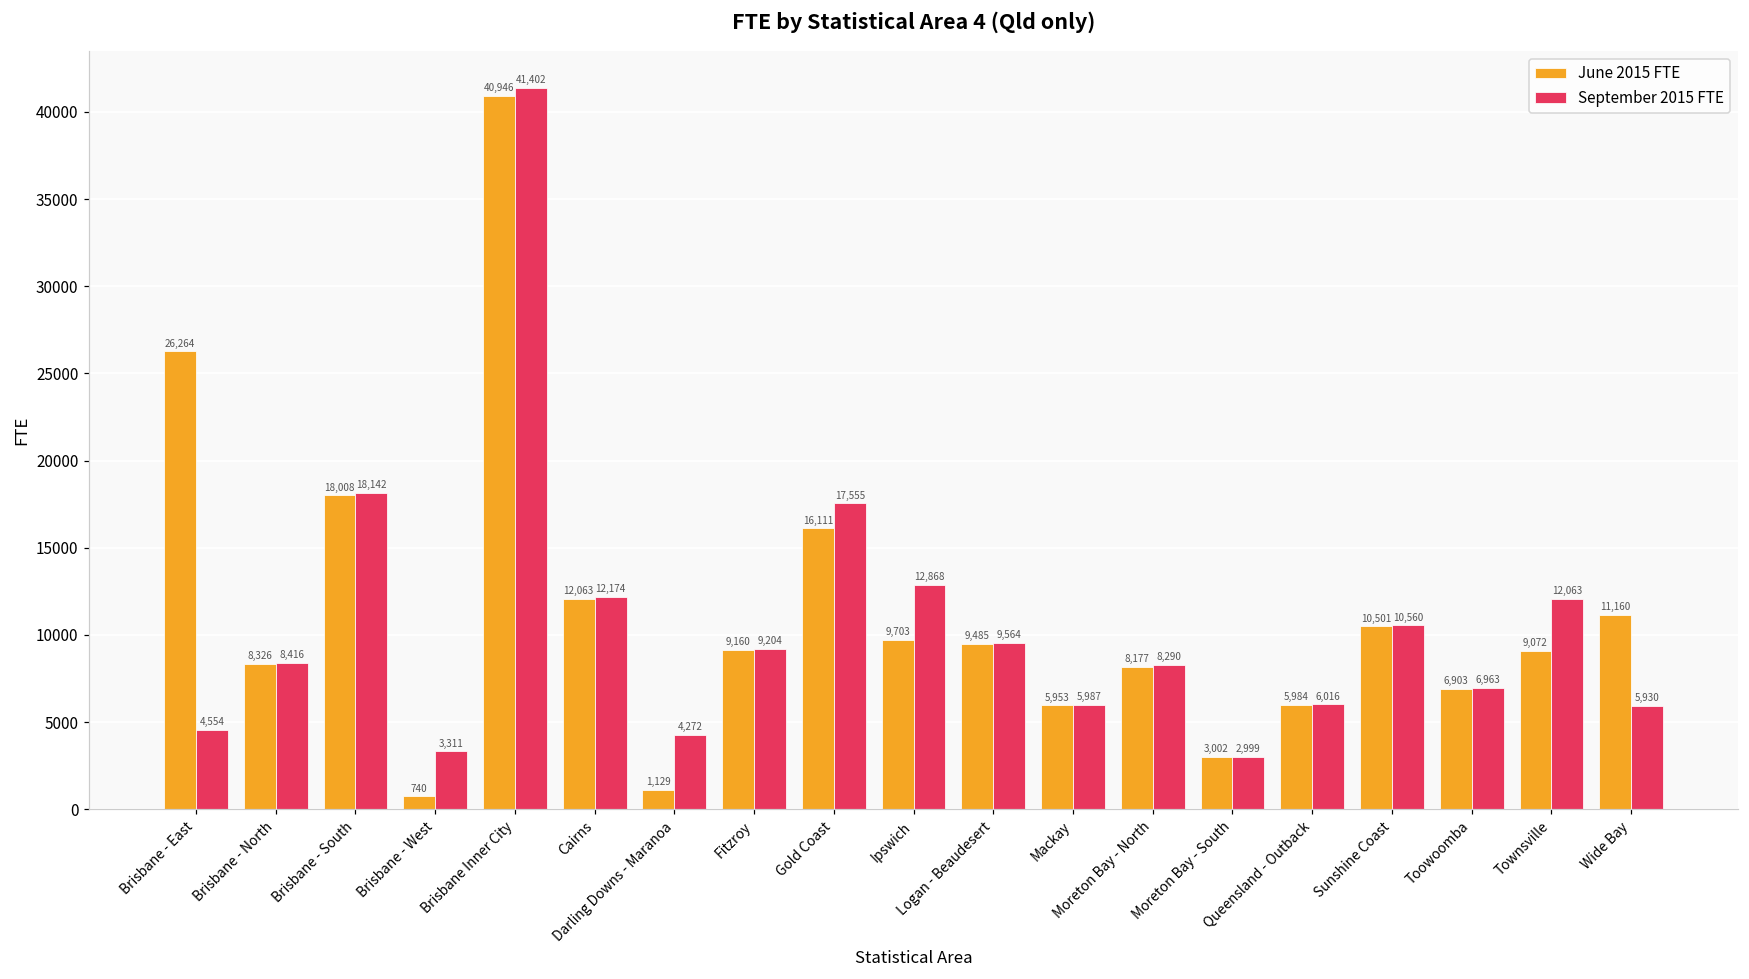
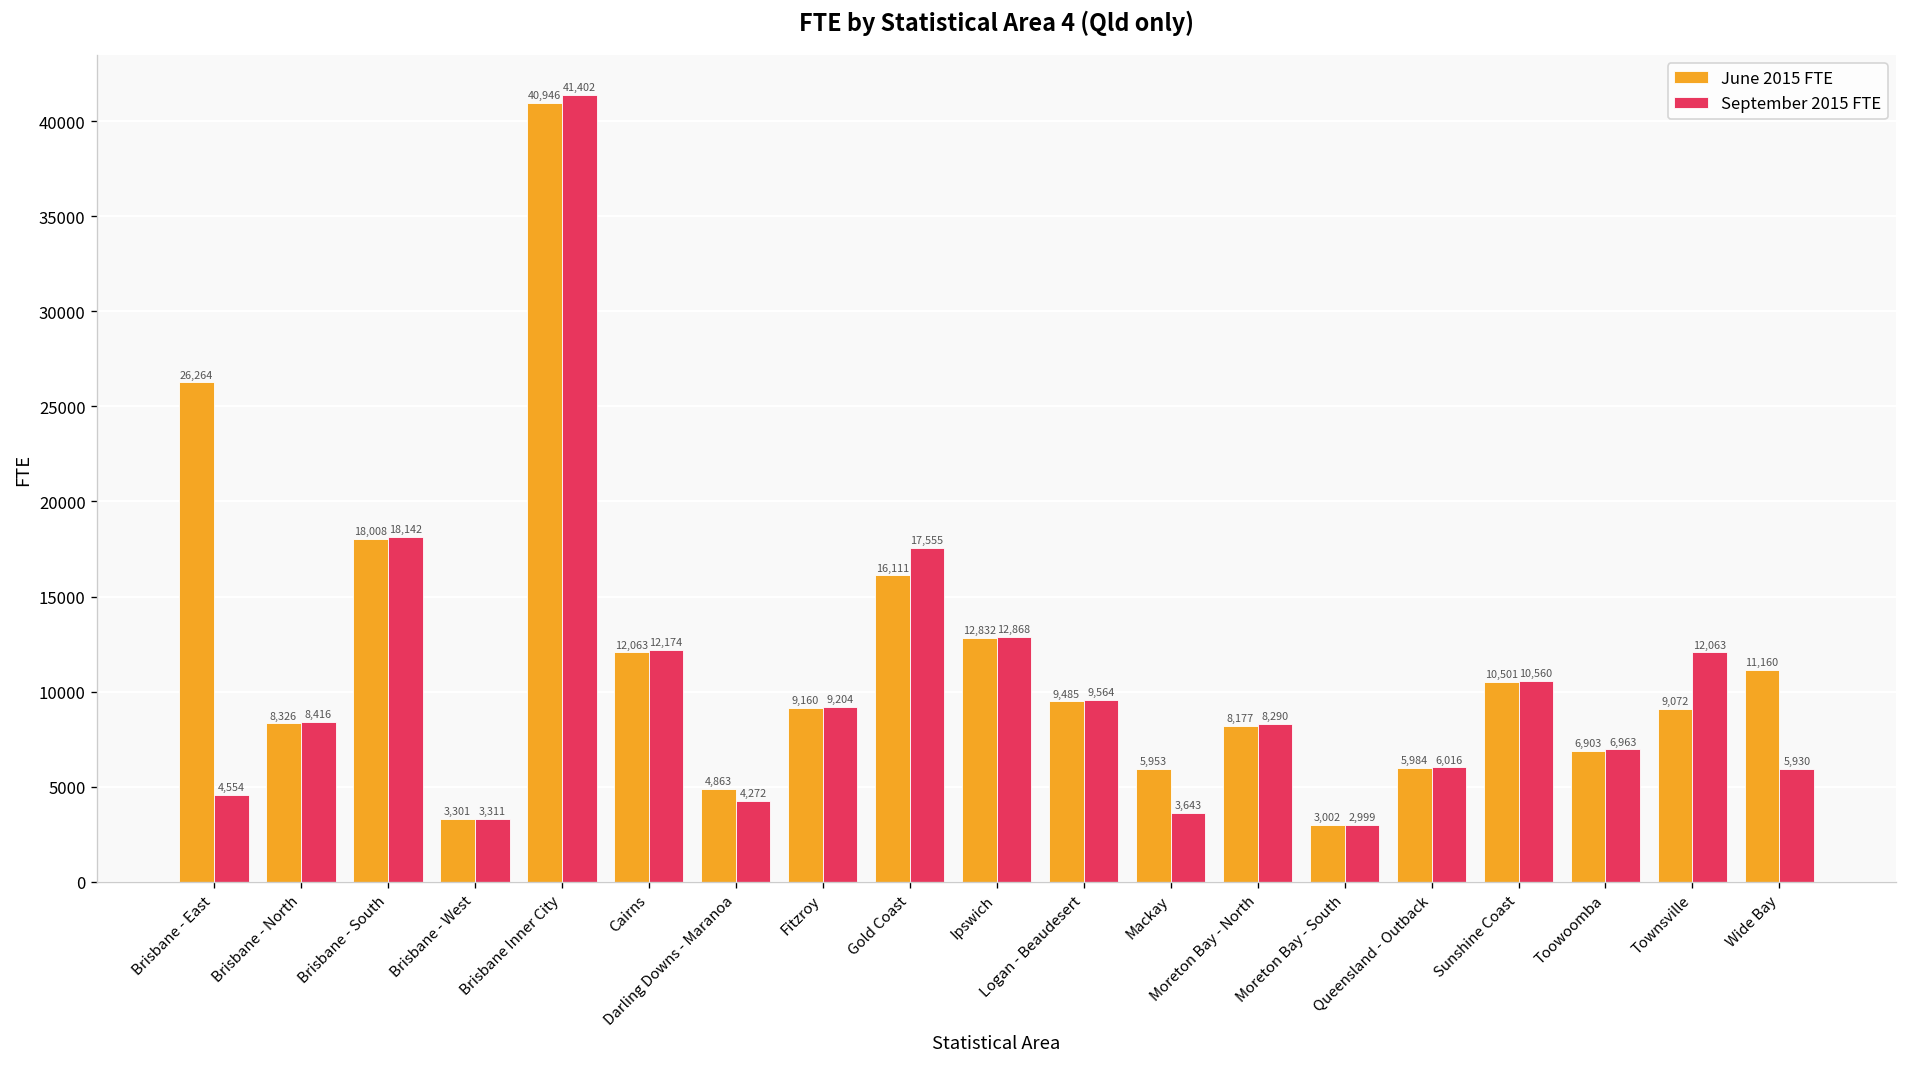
June 2015 FTE, Brisbane - West: 740 -> 3,301
June 2015 FTE, Darling Downs - Maranoa: 1,129 -> 4,863
June 2015 FTE, Ipswich: 9,703 -> 12,832
September 2015 FTE, Mackay: 5,987 -> 3,643
